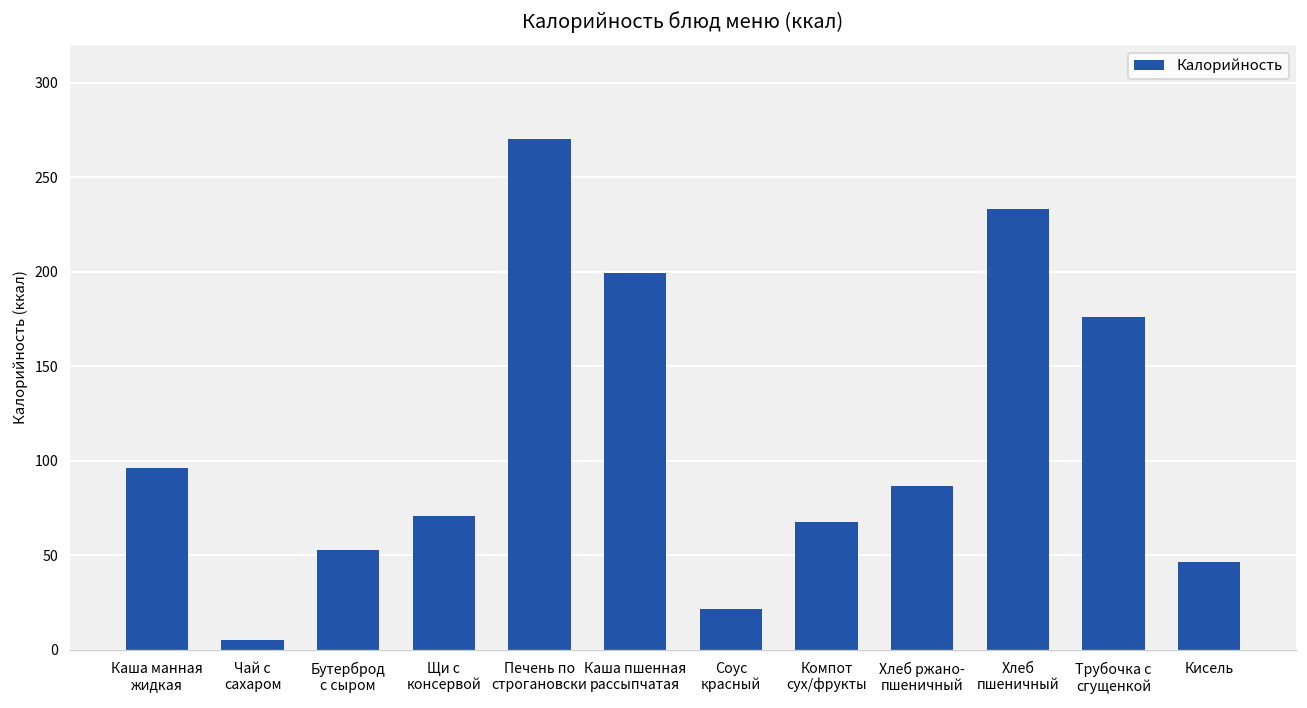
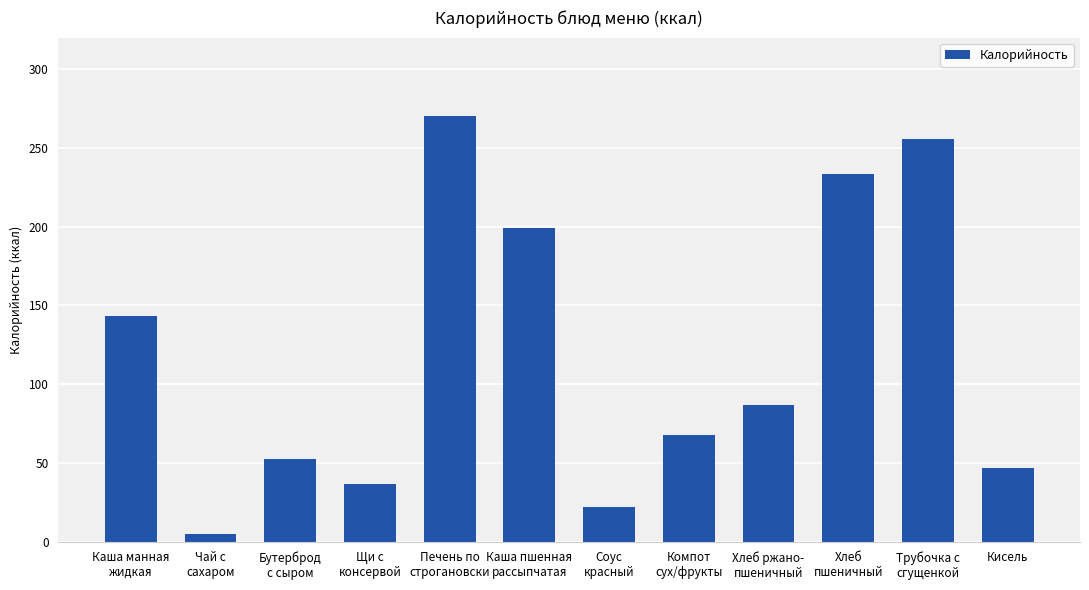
Каша манная жидкая: 96 -> 143
Щи с консервой: 71 -> 37
Трубочка с сгущенкой: 176 -> 256
